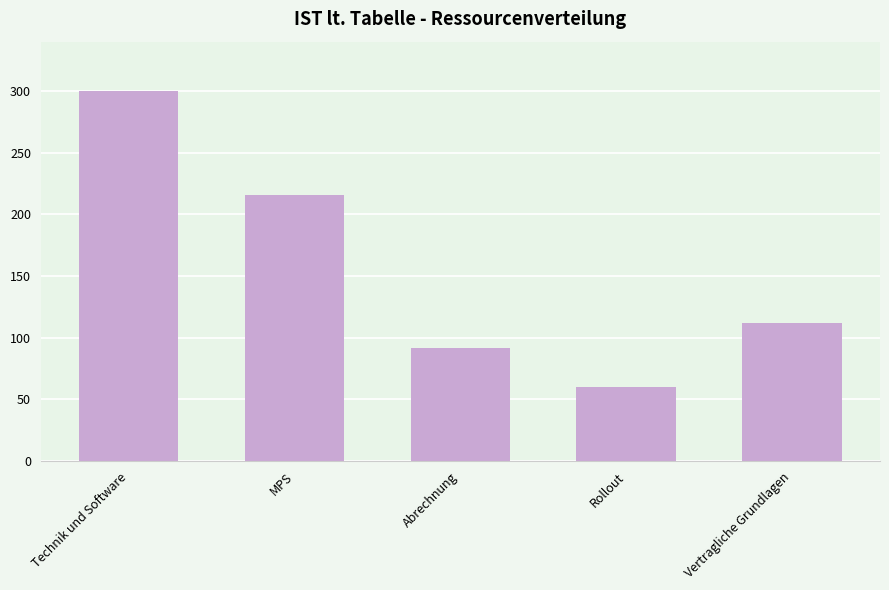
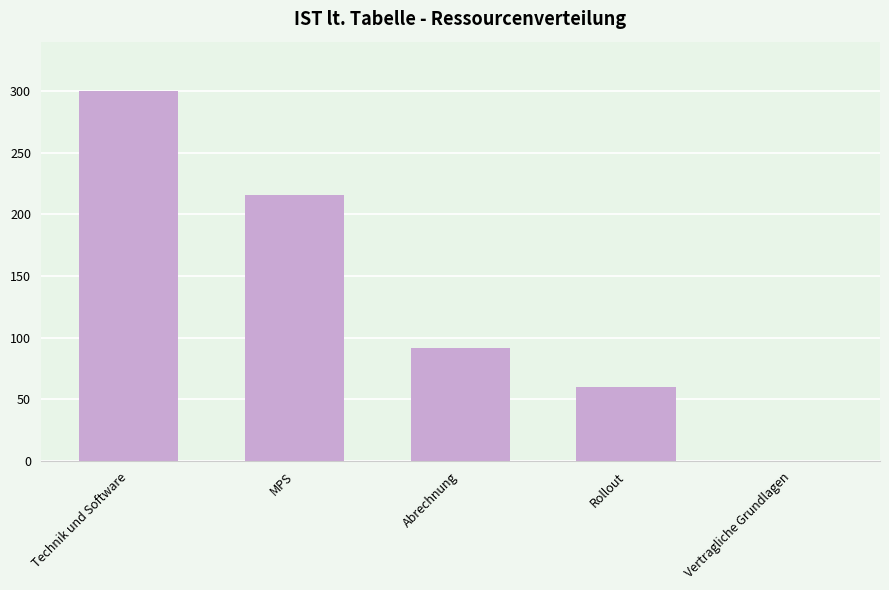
Vertragliche Grundlagen: 112 -> 0
